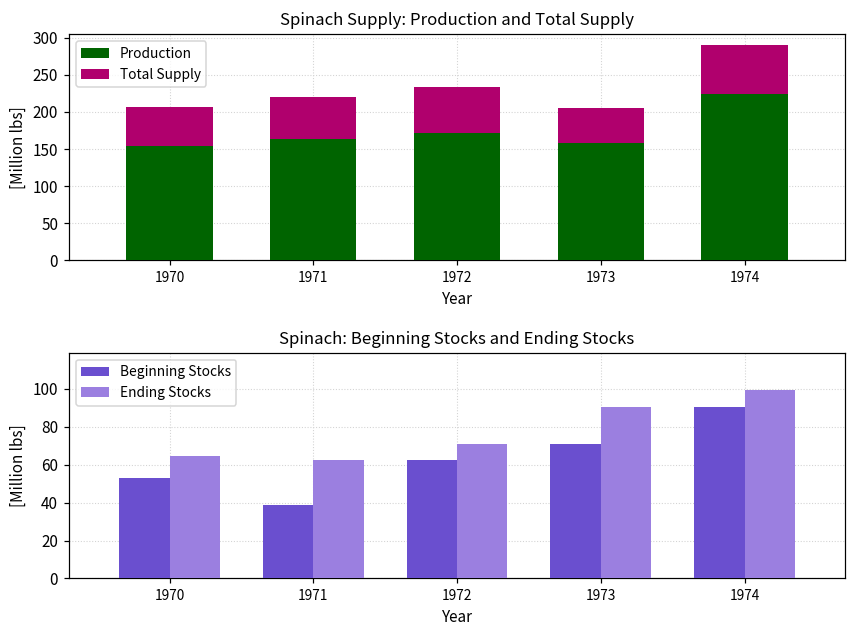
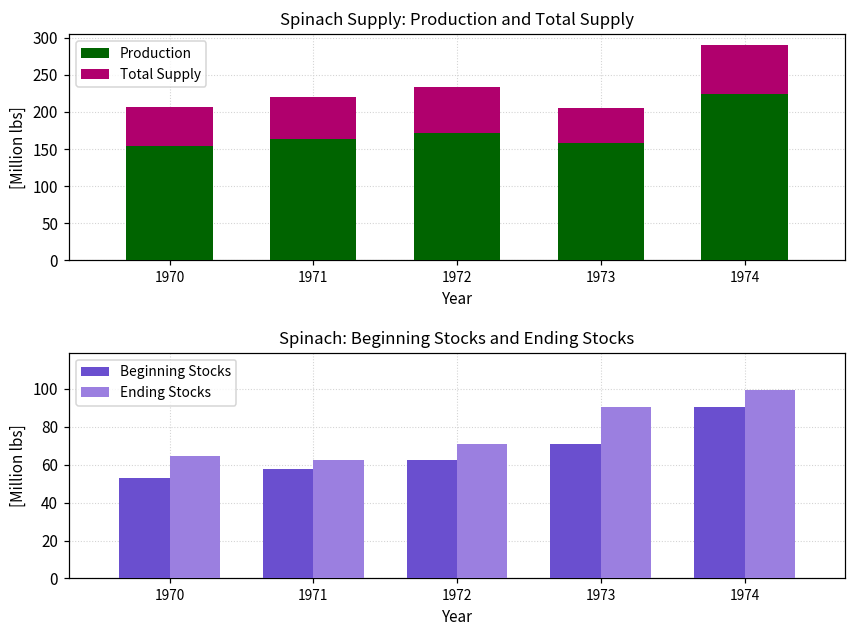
Spinach: Beginning Stocks and Ending Stocks, Beginning Stocks, 1971: 39 -> 57
